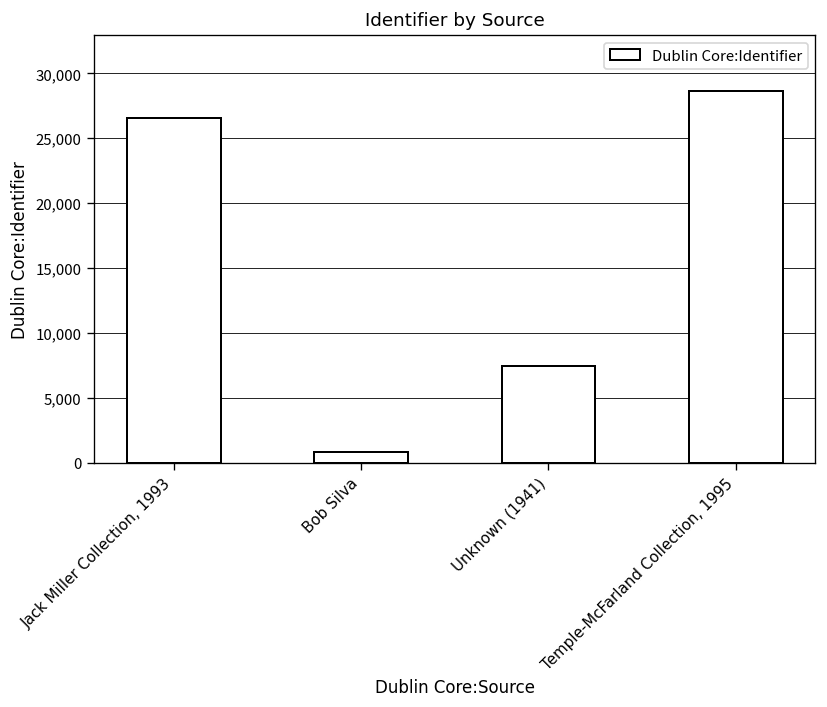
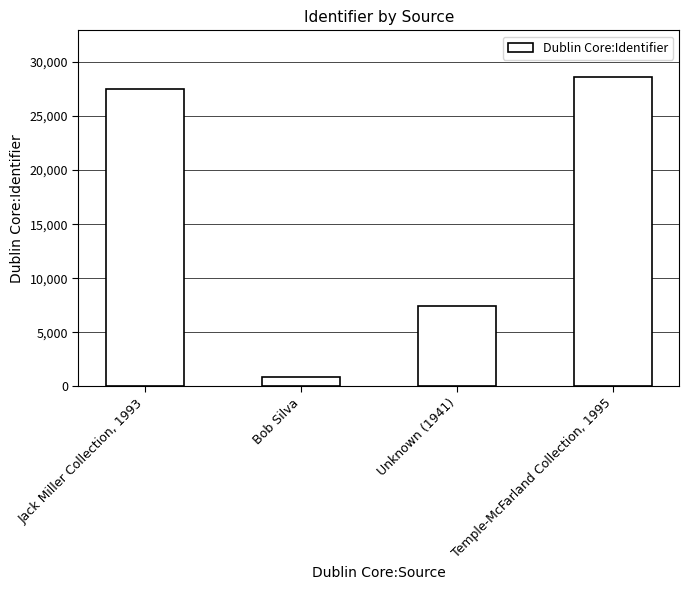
Jack Miller Collection, 1993: 26,600 -> 27,500
